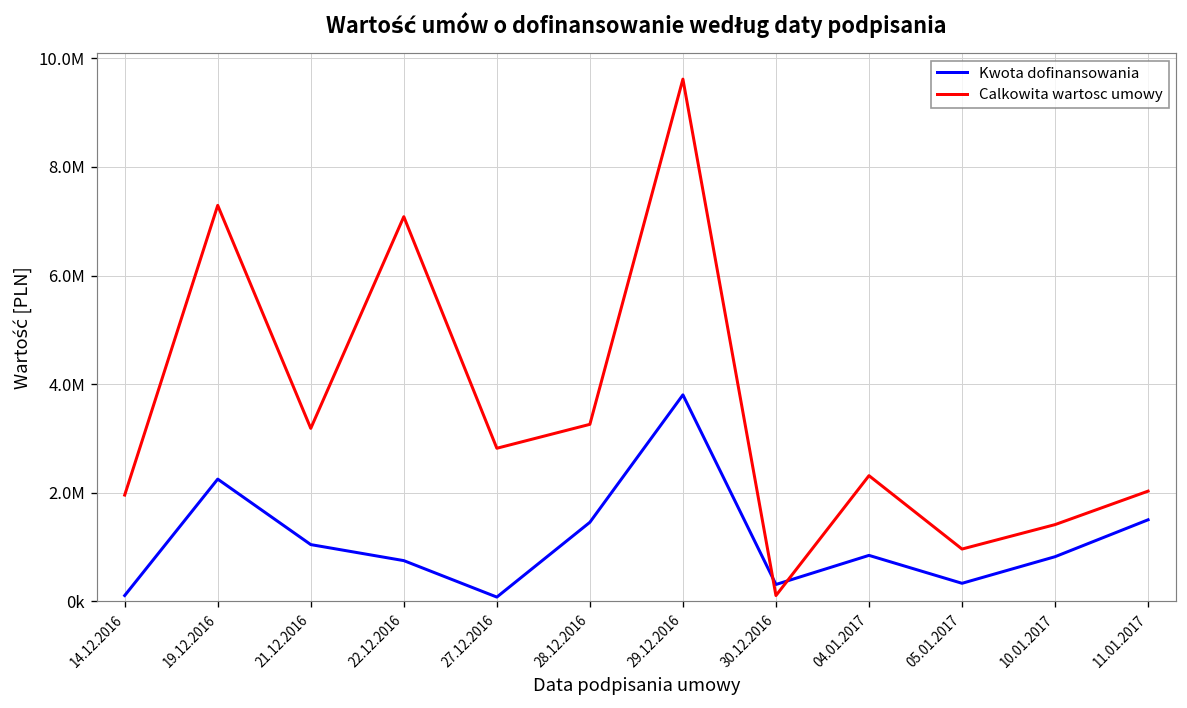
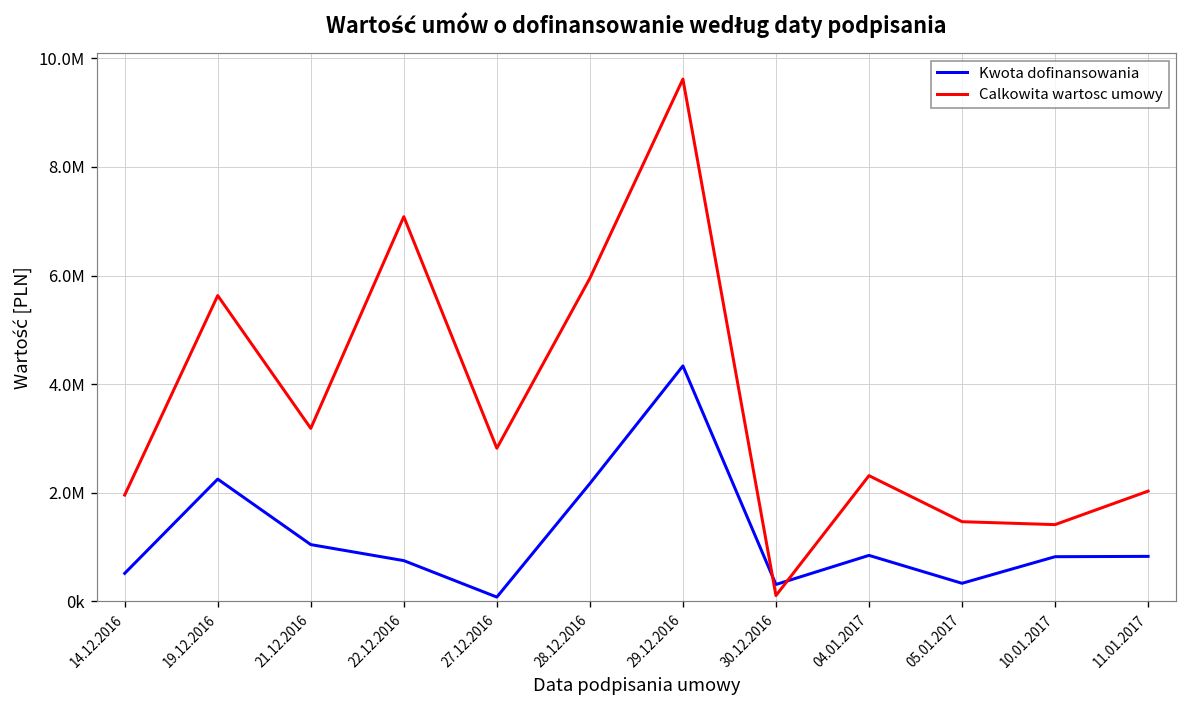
Kwota dofinansowania, 14.12.2016: 100000 -> 500000
Calkowita wartosc umowy, 19.12.2016: 7300000 -> 5600000
Kwota dofinansowania, 28.12.2016: 1500000 -> 2200000
Calkowita wartosc umowy, 28.12.2016: 3300000 -> 6000000
Kwota dofinansowania, 29.12.2016: 3800000 -> 4300000
Calkowita wartosc umowy, 05.01.2017: 1000000 -> 1500000
Kwota dofinansowania, 11.01.2017: 1500000 -> 800000
